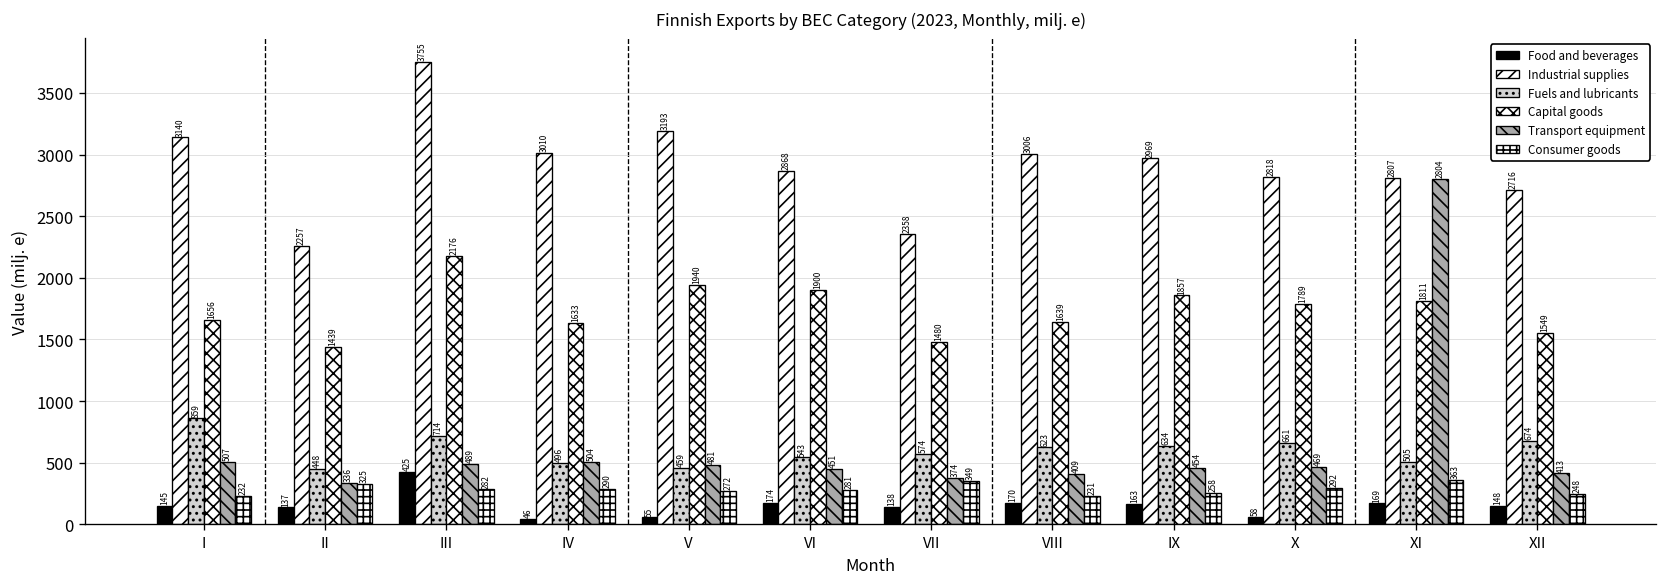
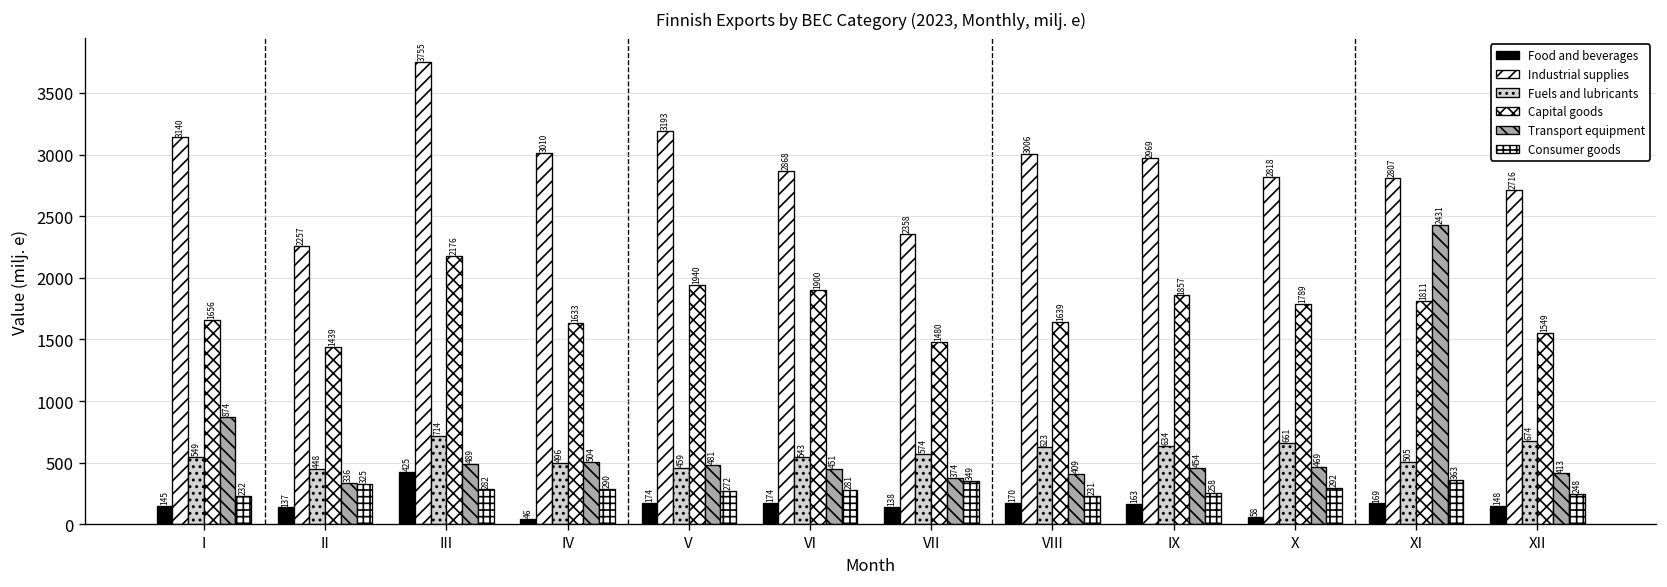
Fuels and lubricants, I: 859 -> 549
Transport equipment, I: 507 -> 874
Food and beverages, V: 55 -> 174
Transport equipment, XI: 2804 -> 2431
